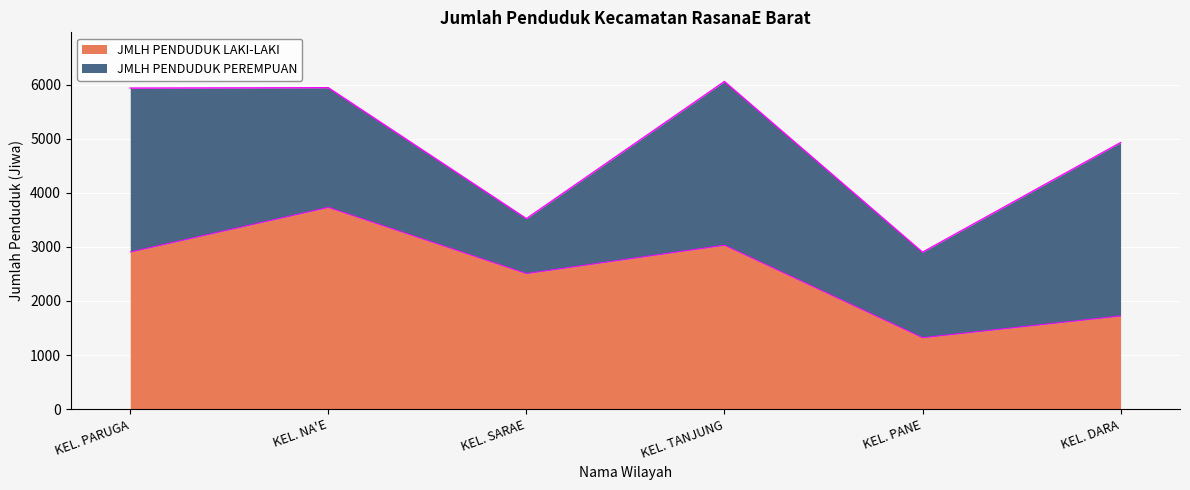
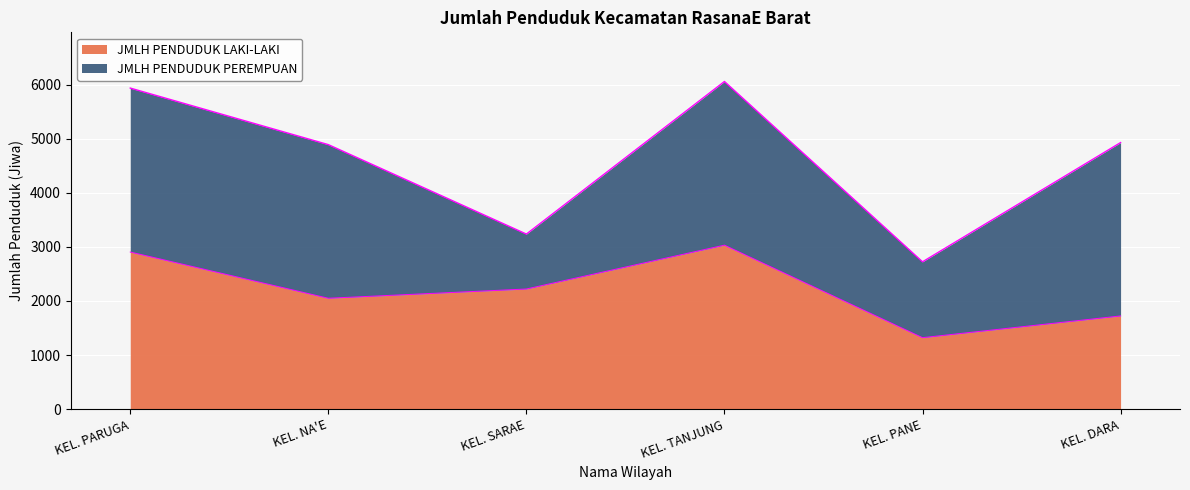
JMLH PENDUDUK LAKI-LAKI, KEL. NA'E: 3700 -> 2100
JMLH PENDUDUK PEREMPUAN, KEL. NA'E: 2200 -> 2800
JMLH PENDUDUK LAKI-LAKI, KEL. SARAE: 2500 -> 2200
JMLH PENDUDUK PEREMPUAN, KEL. PANE: 1600 -> 1400
